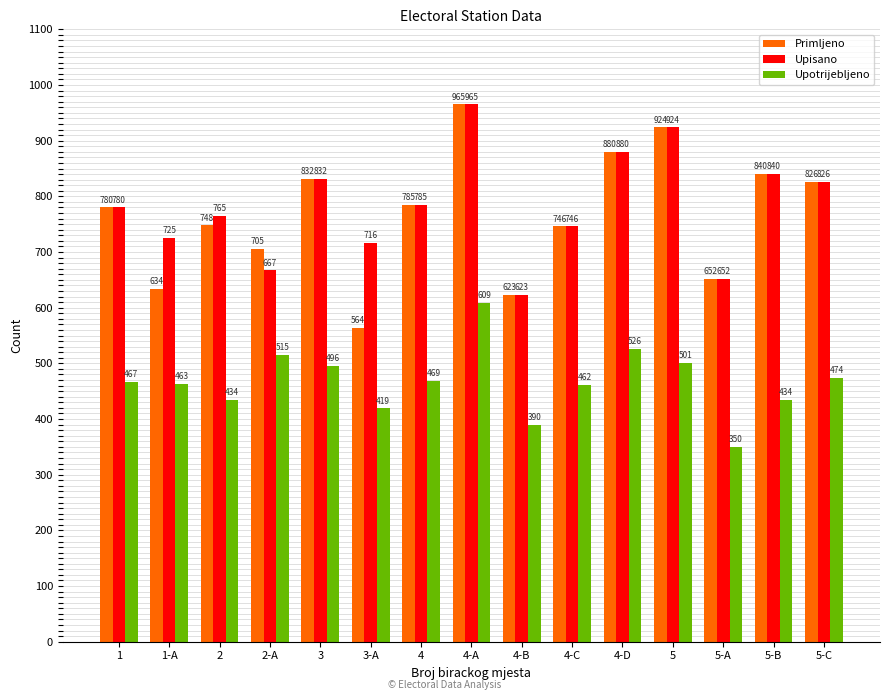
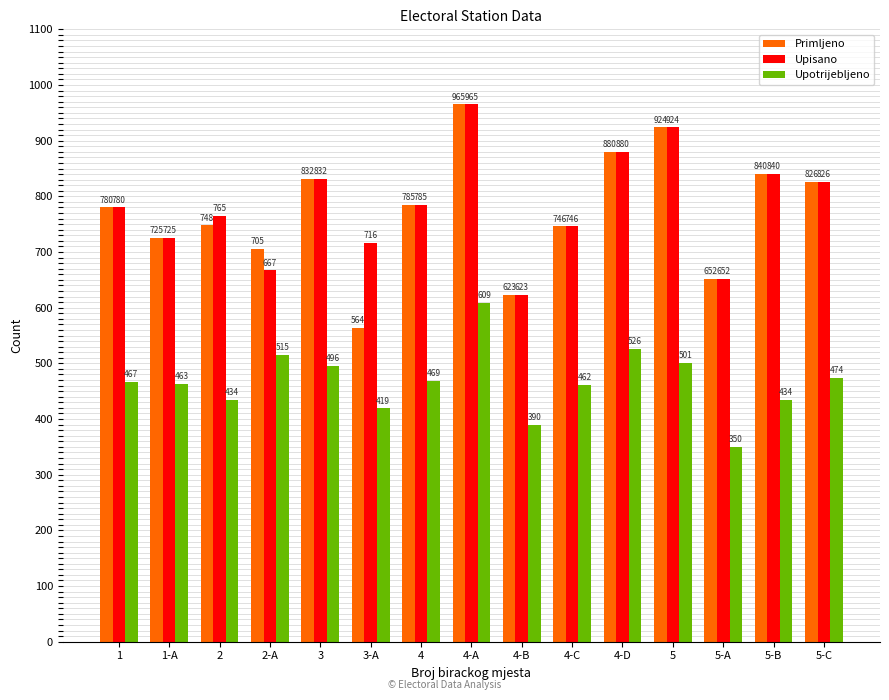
Primljeno, 1-A: 634 -> 725
